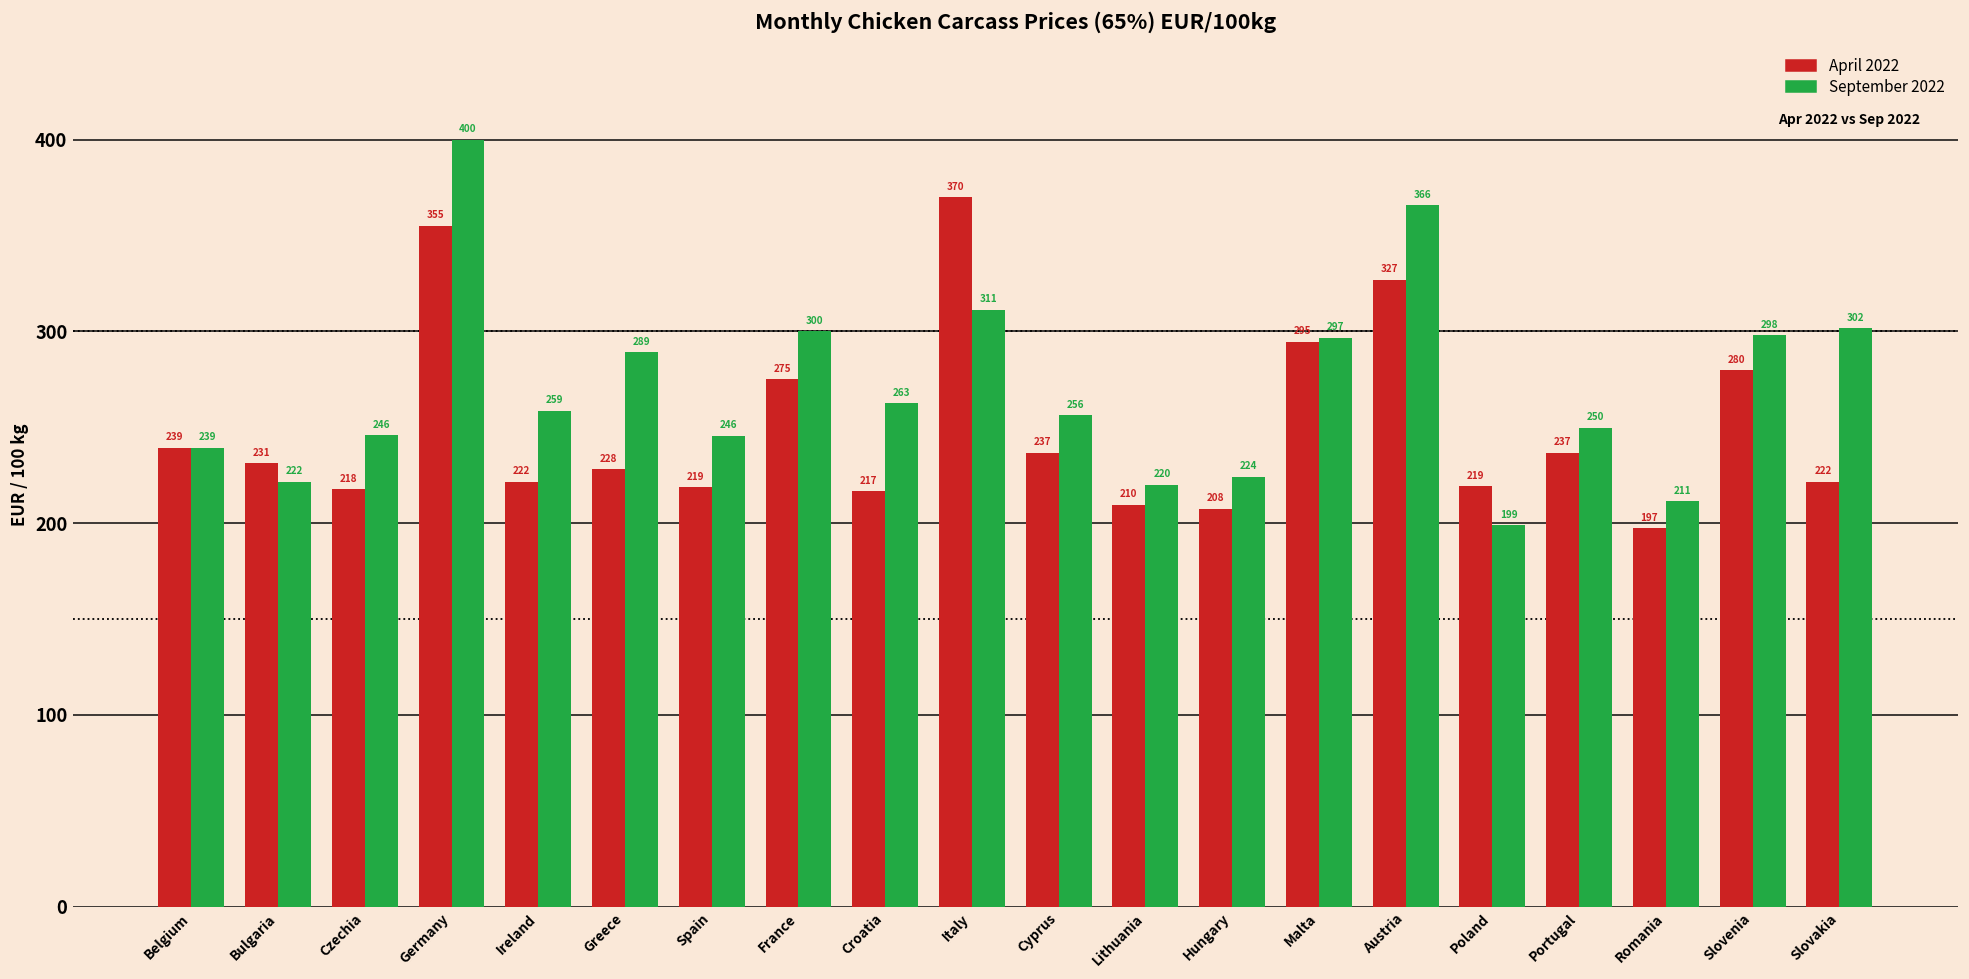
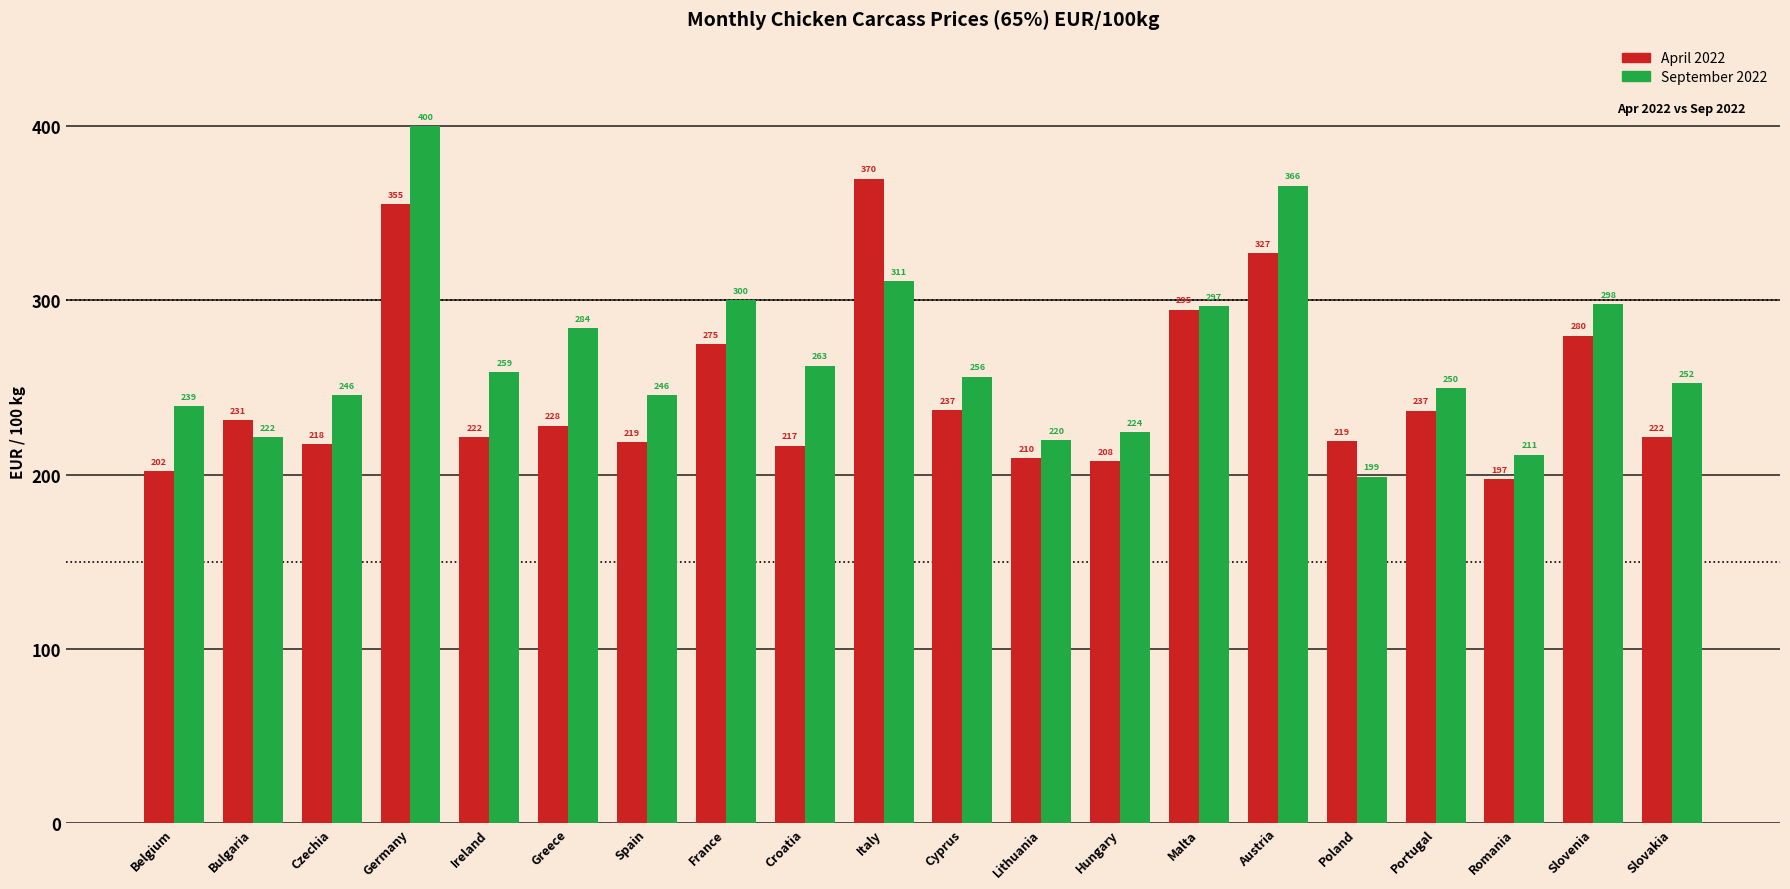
April 2022, Belgium: 239 -> 202
September 2022, Greece: 289 -> 284
September 2022, Slovakia: 302 -> 252
